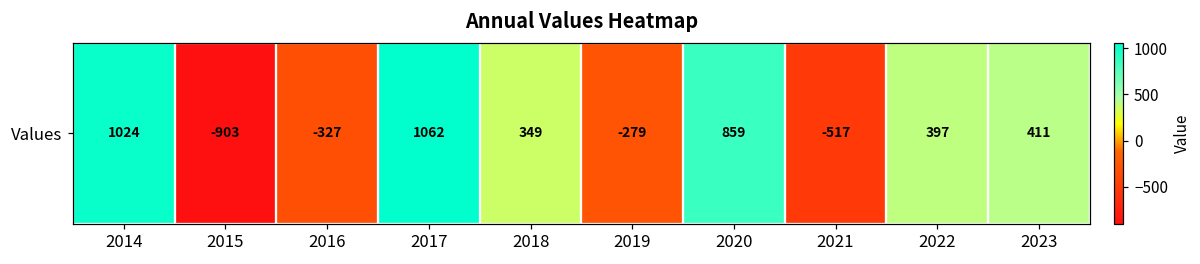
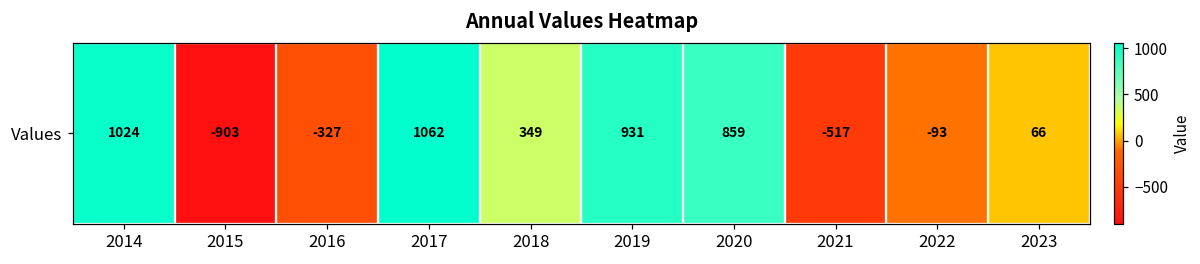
Values, 2019: -279 -> 931
Values, 2022: 397 -> -93
Values, 2023: 411 -> 66
